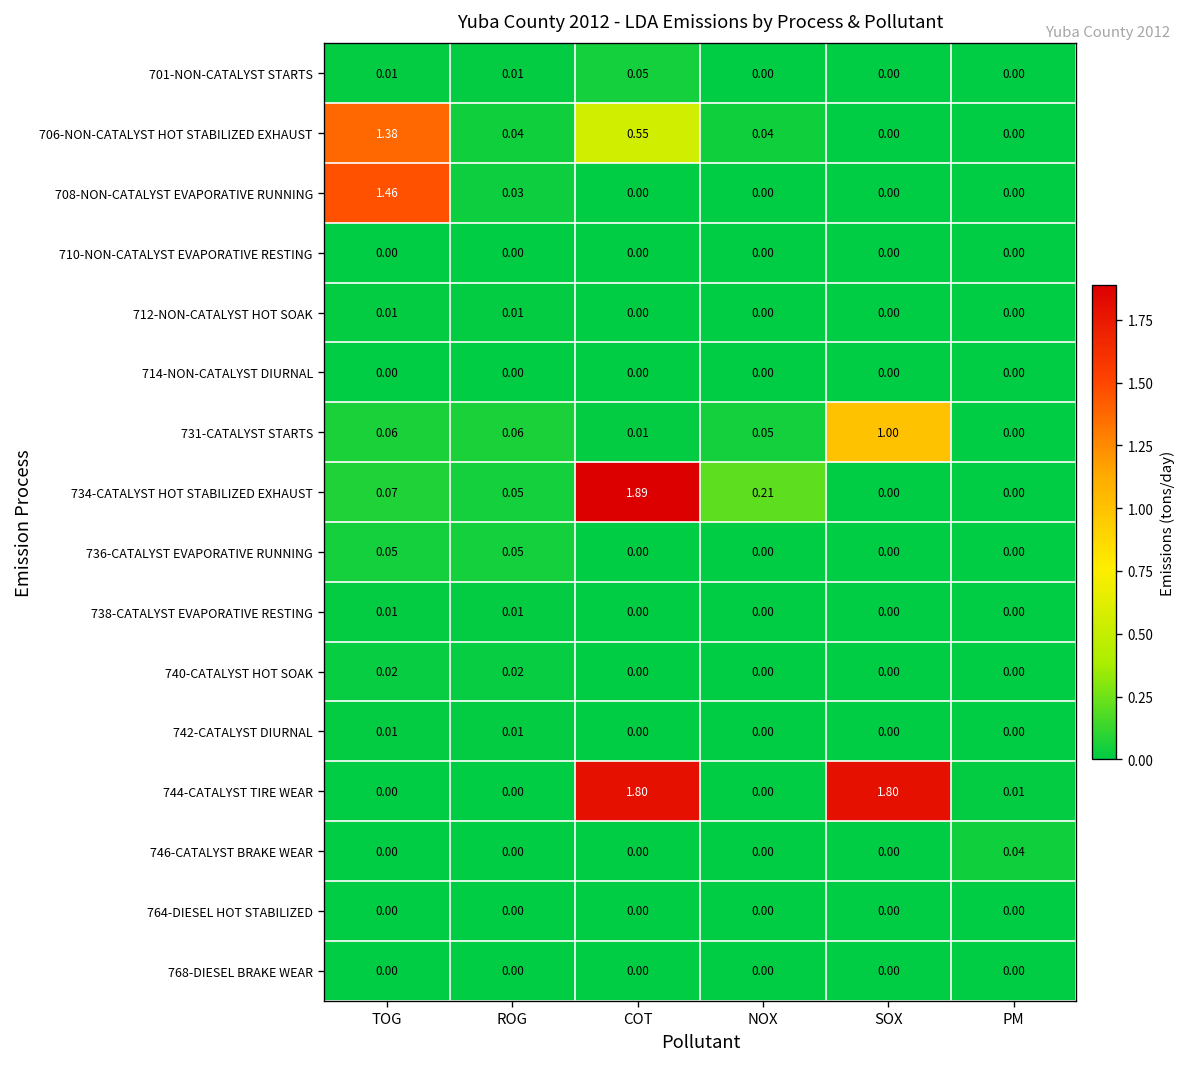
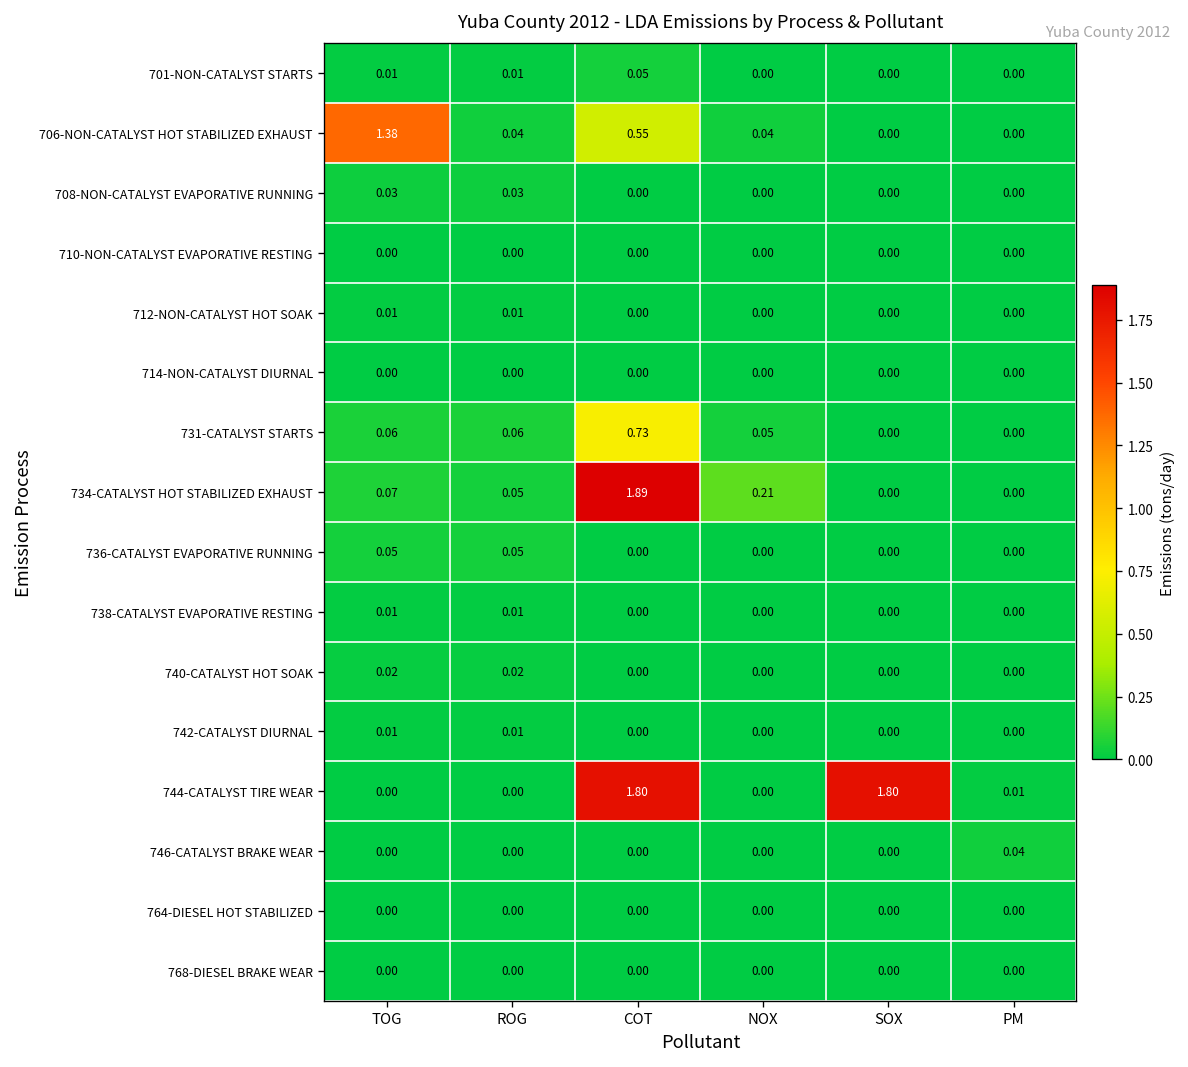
708-NON-CATALYST EVAPORATIVE RUNNING, TOG: 1.46 -> 0.03
731-CATALYST STARTS, COT: 0.01 -> 0.73
731-CATALYST STARTS, SOX: 1.00 -> 0.00
